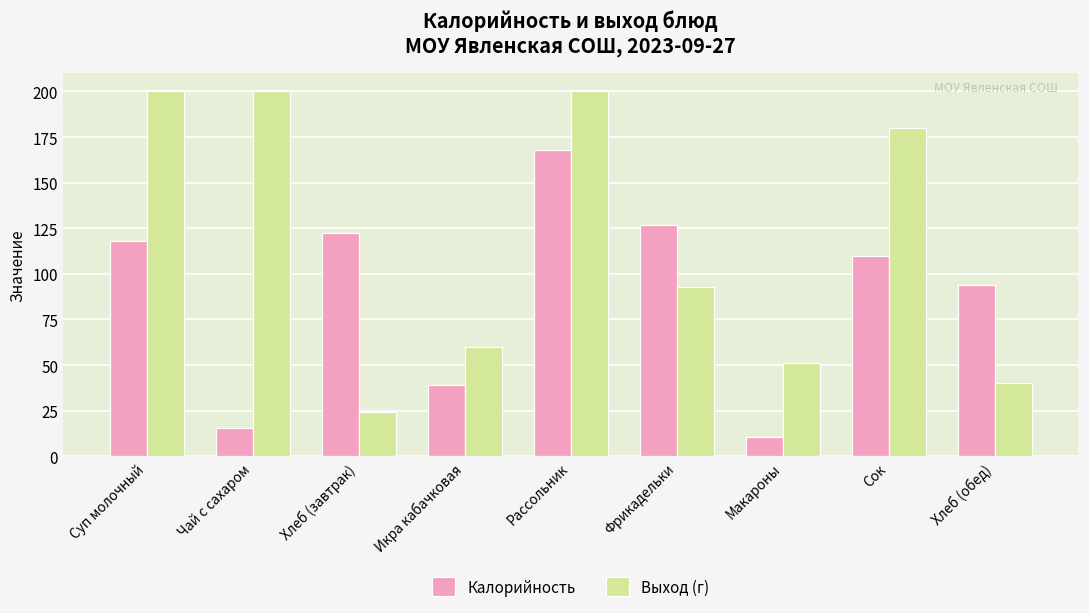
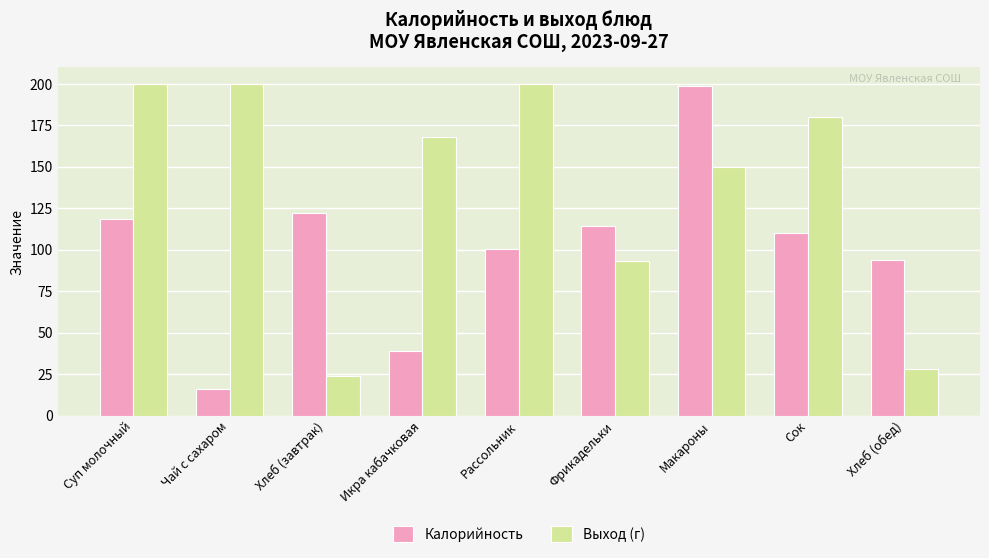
Выход (г), Икра кабачковая: 60 -> 168
Калорийность, Рассольник: 168 -> 101
Калорийность, Фрикадельки: 127 -> 114
Калорийность, Макароны: 11 -> 199
Выход (г), Макароны: 51 -> 150
Выход (г), Хлеб (обед): 40 -> 28
